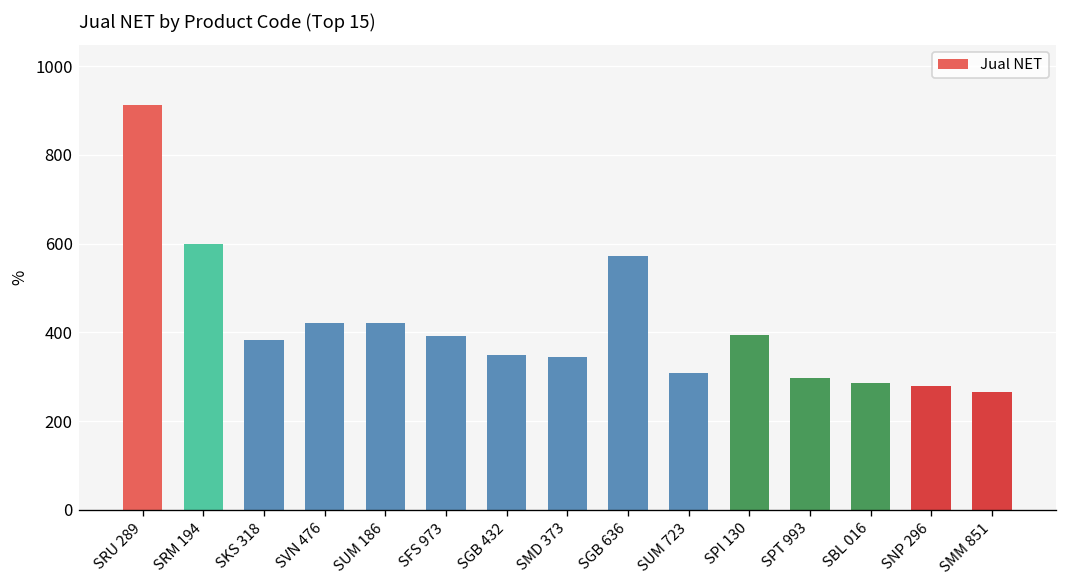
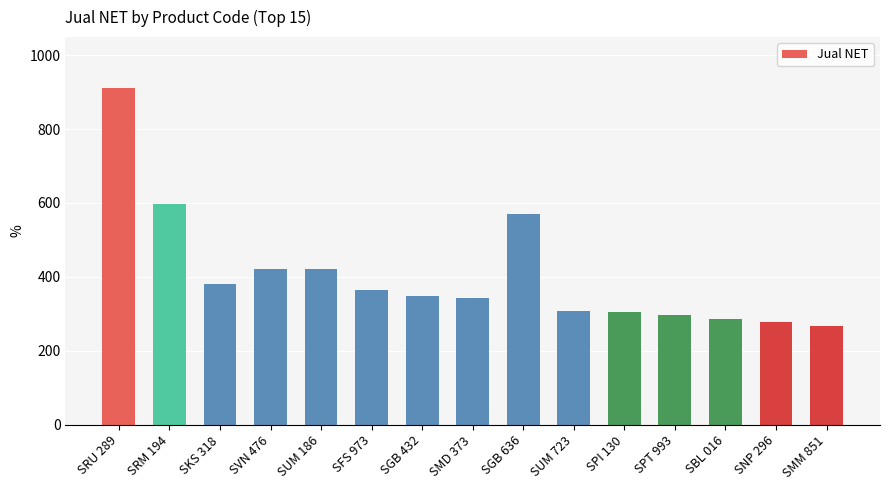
SFS 973: 390 -> 360
SPI 130: 390 -> 310
